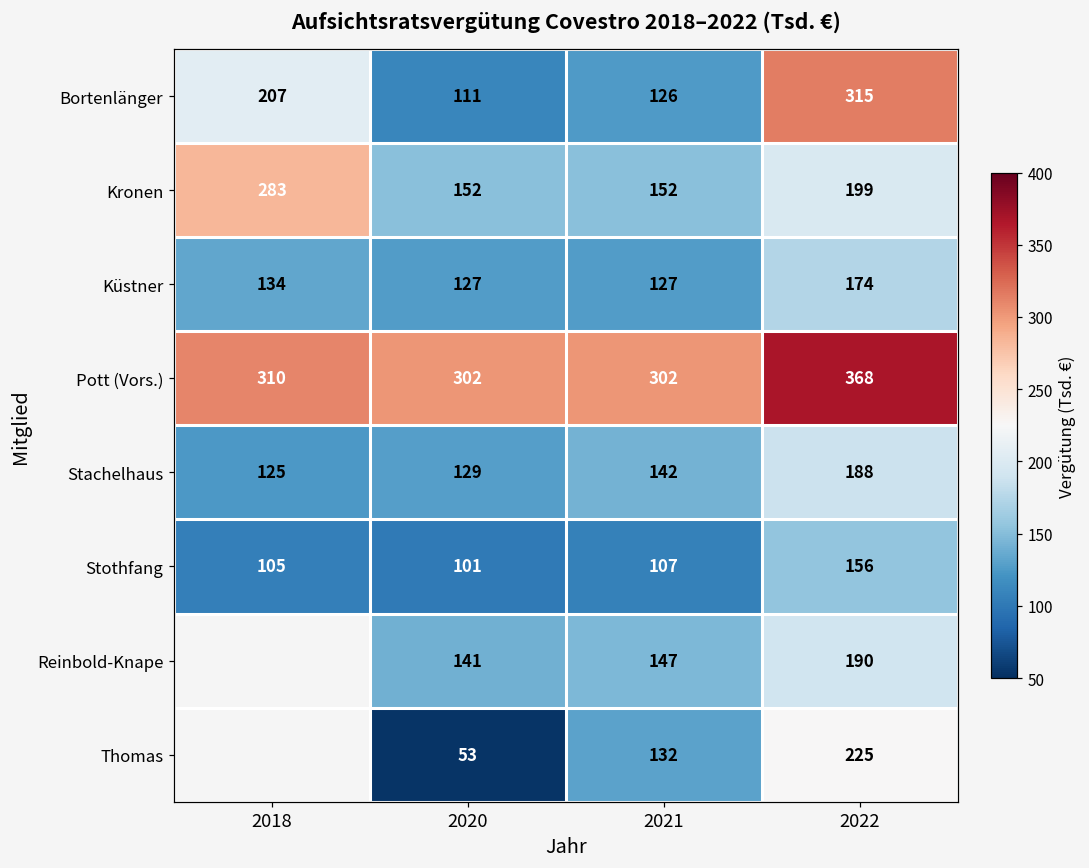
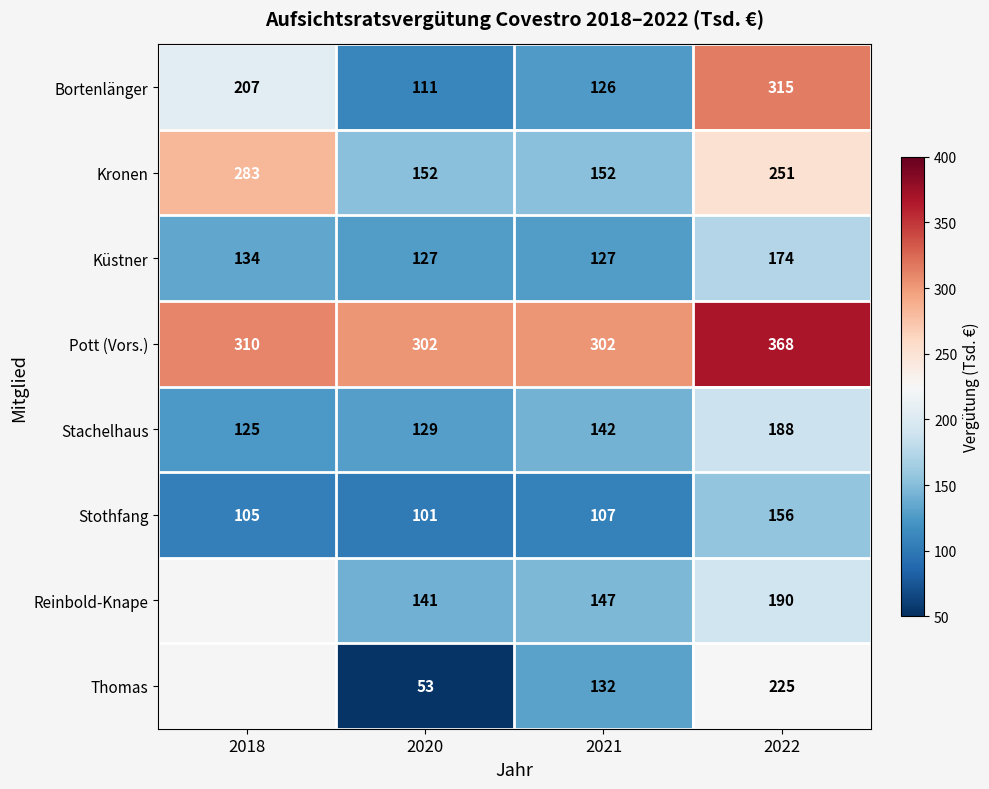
Kronen, 2022: 199 -> 251
